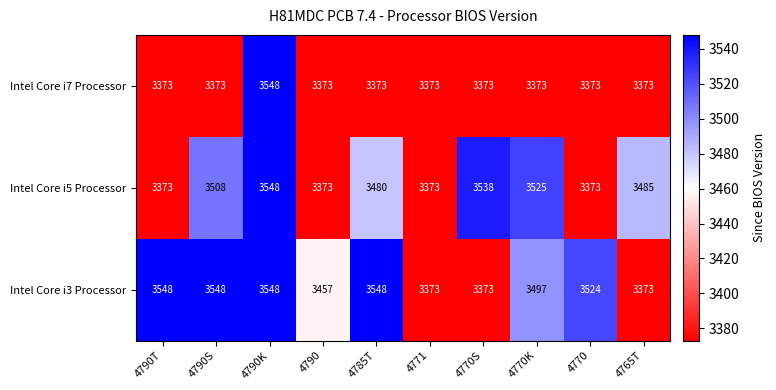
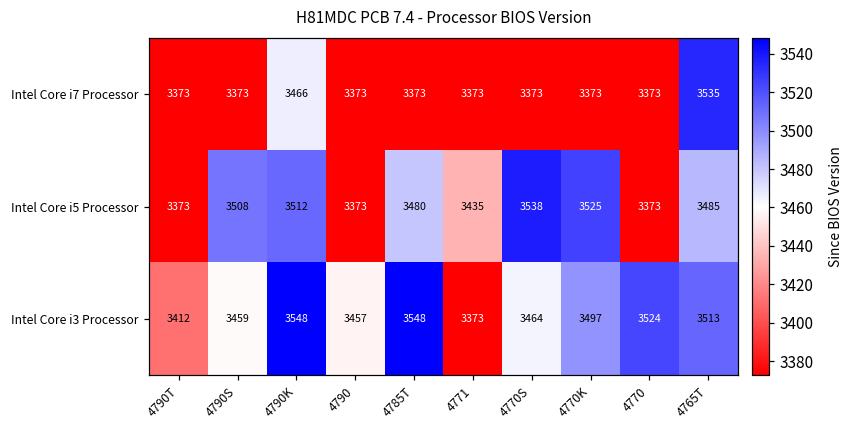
Intel Core i7 Processor, 4790K: 3548 -> 3466
Intel Core i7 Processor, 4765T: 3373 -> 3535
Intel Core i5 Processor, 4790K: 3548 -> 3512
Intel Core i5 Processor, 4771: 3373 -> 3435
Intel Core i3 Processor, 4790T: 3548 -> 3412
Intel Core i3 Processor, 4790S: 3548 -> 3459
Intel Core i3 Processor, 4770S: 3373 -> 3464
Intel Core i3 Processor, 4765T: 3373 -> 3513
